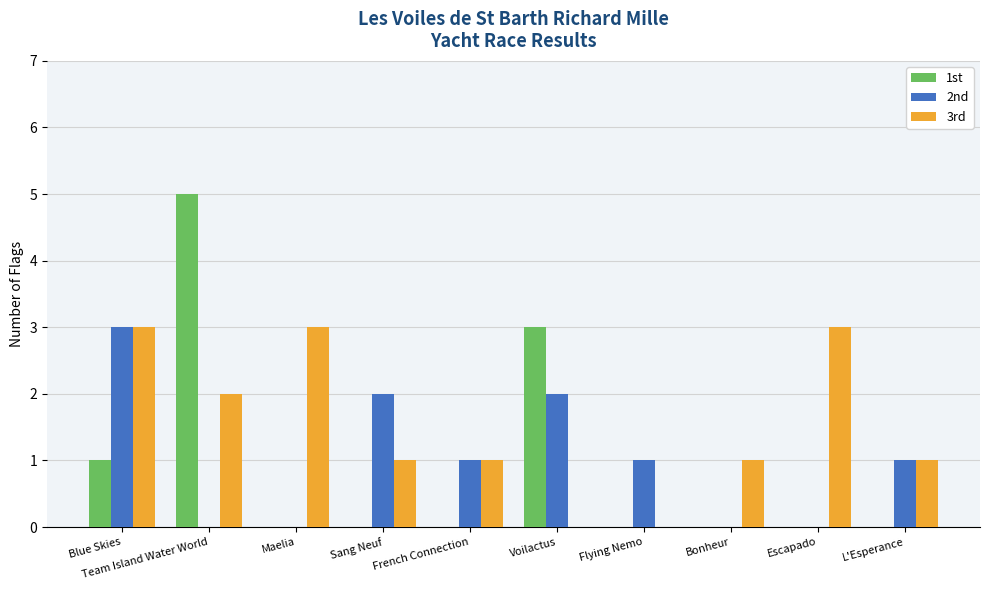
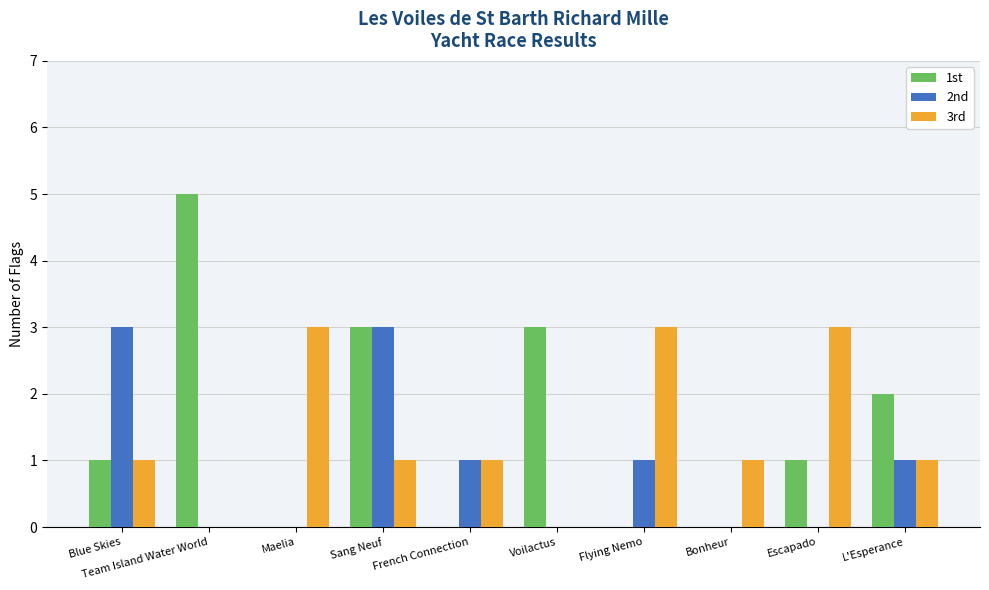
3rd, Blue Skies: 3 -> 1
3rd, Team Island Water World: 2 -> 0
1st, Sang Neuf: 0 -> 3
2nd, Sang Neuf: 2 -> 3
2nd, Voilactus: 2 -> 0
3rd, Flying Nemo: 0 -> 3
1st, Escapado: 0 -> 1
1st, L'Esperance: 0 -> 2
